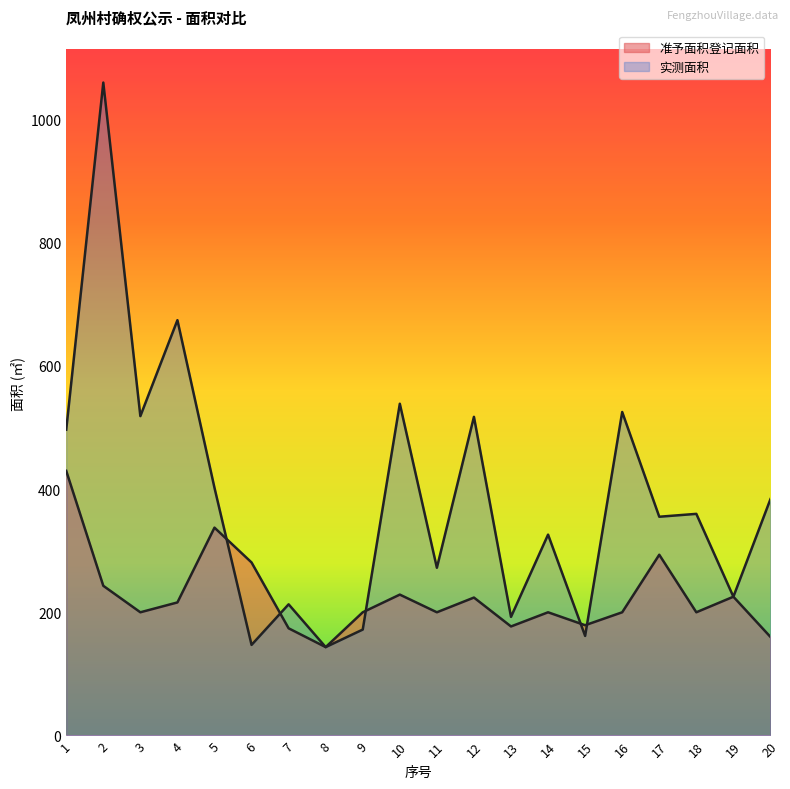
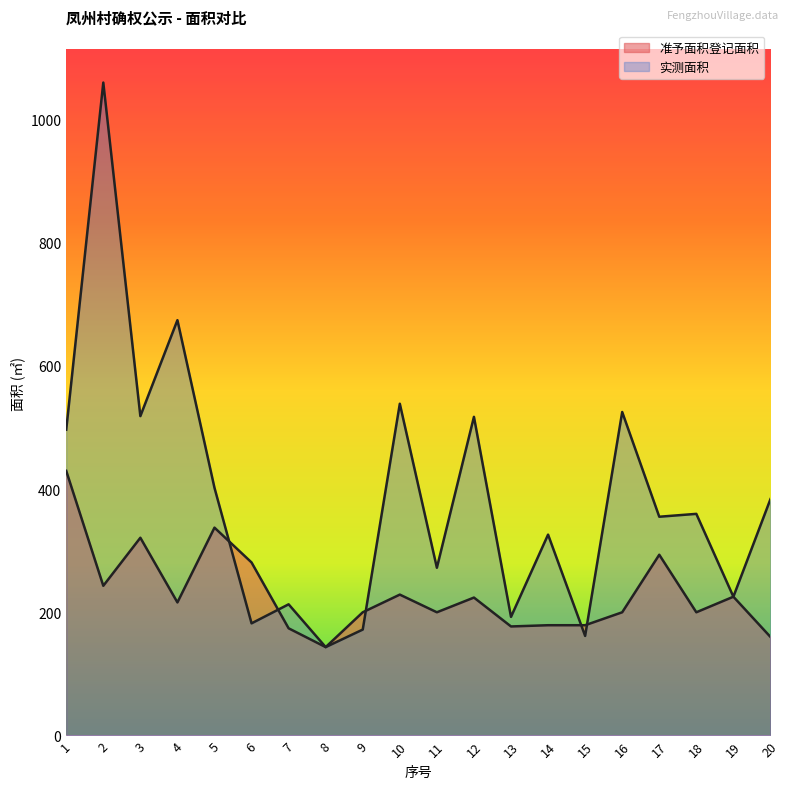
准予面积登记面积, 3: 200 -> 320
实测面积, 6: 150 -> 180
准予面积登记面积, 14: 200 -> 180
